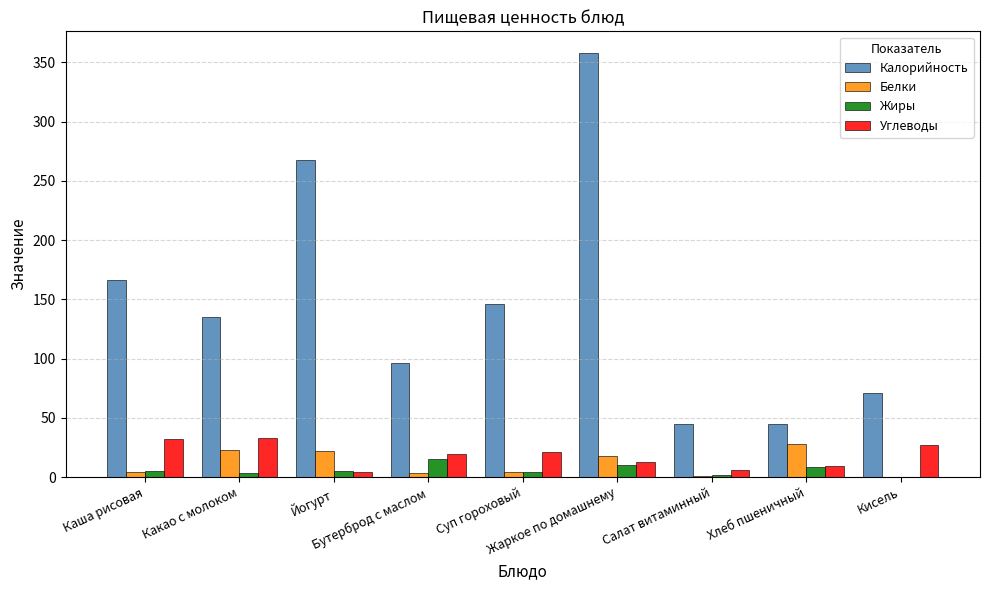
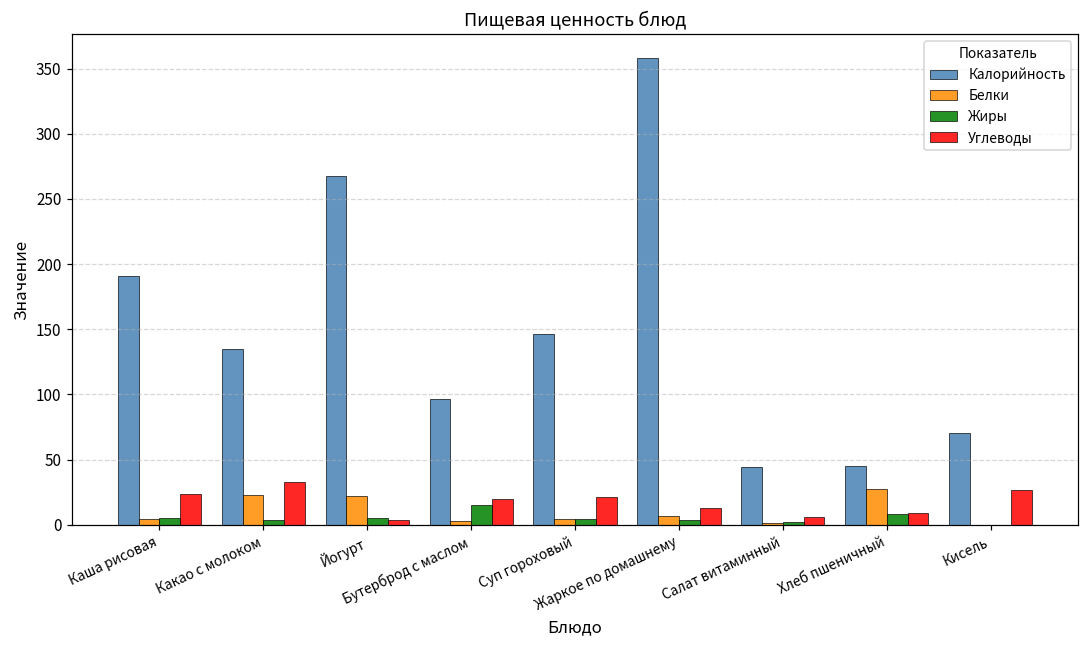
Калорийность, Каша рисовая: 166 -> 191
Углеводы, Каша рисовая: 32 -> 24
Белки, Жаркое по домашнему: 18 -> 7
Жиры, Жаркое по домашнему: 11 -> 4
